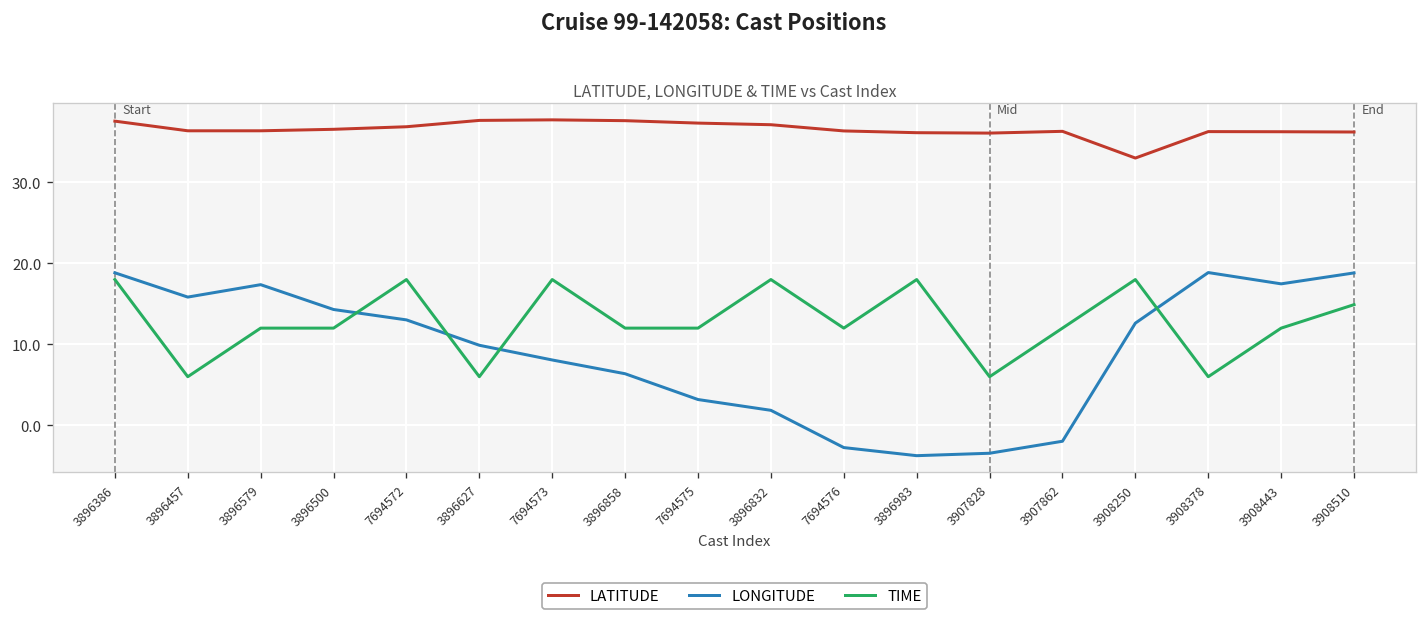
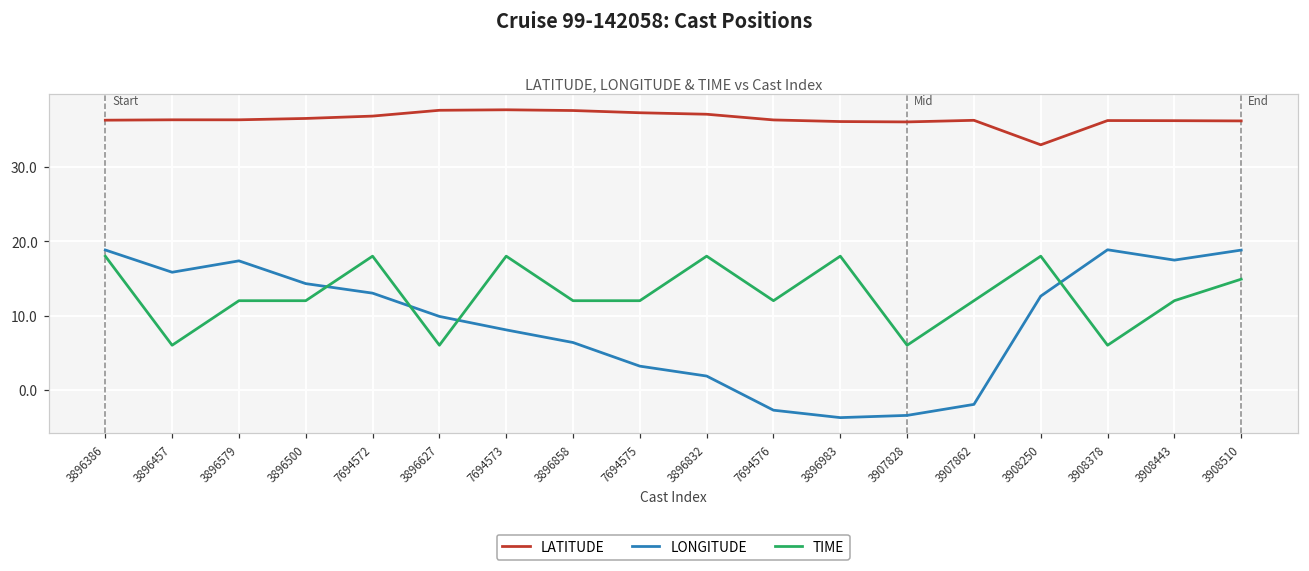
LATITUDE, 3896386: 38 -> 36
